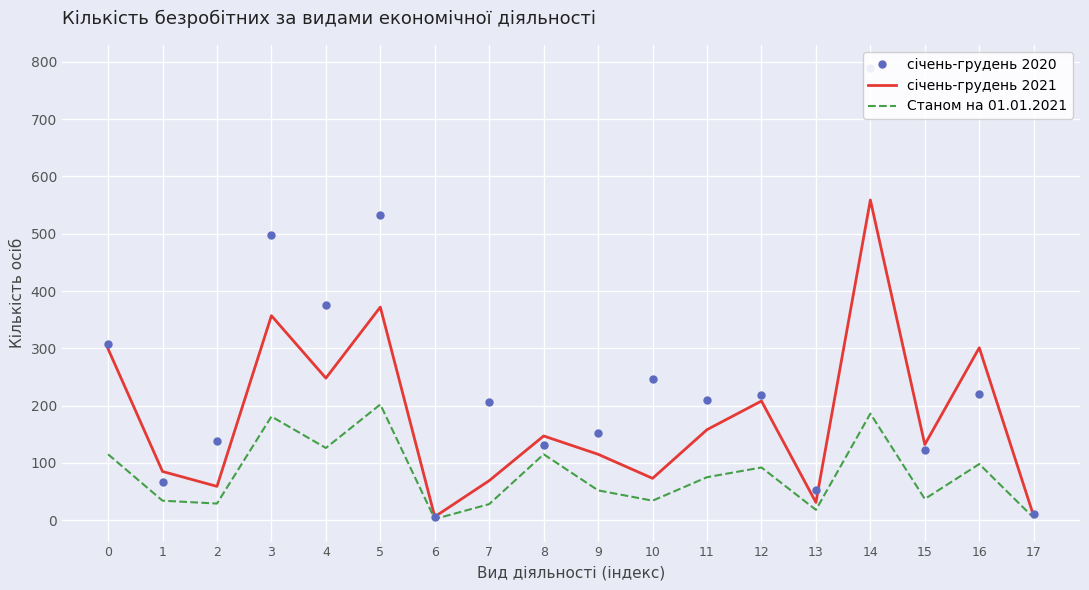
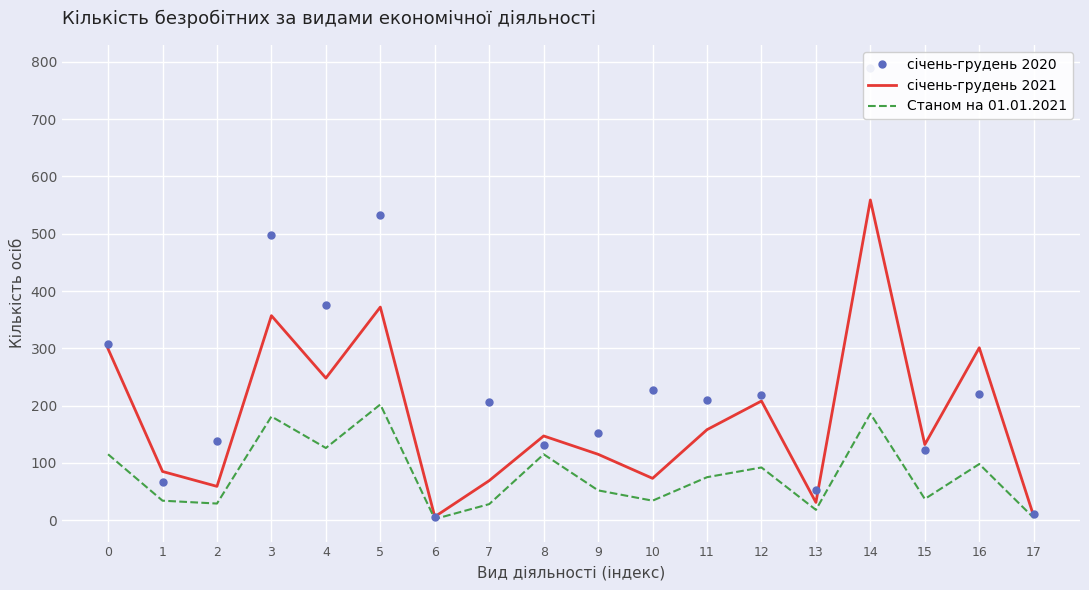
січень-грудень 2020, 10: 250 -> 230
